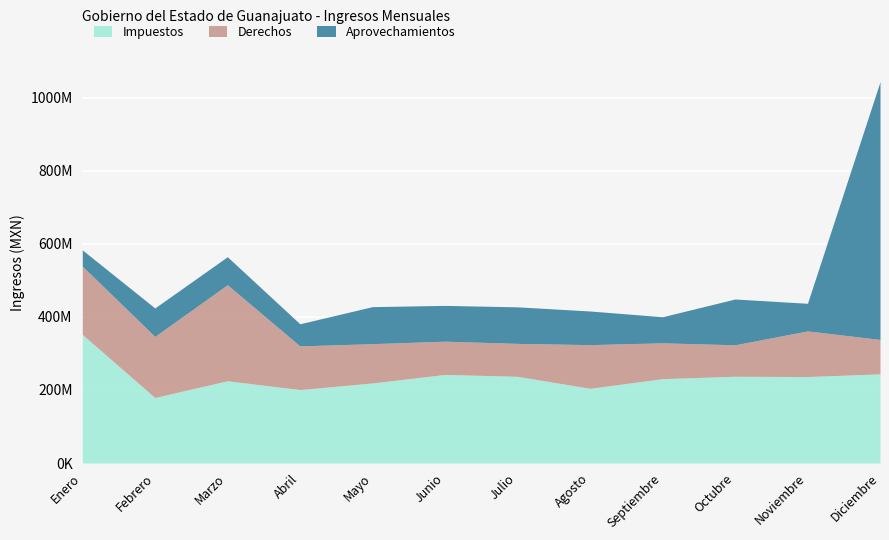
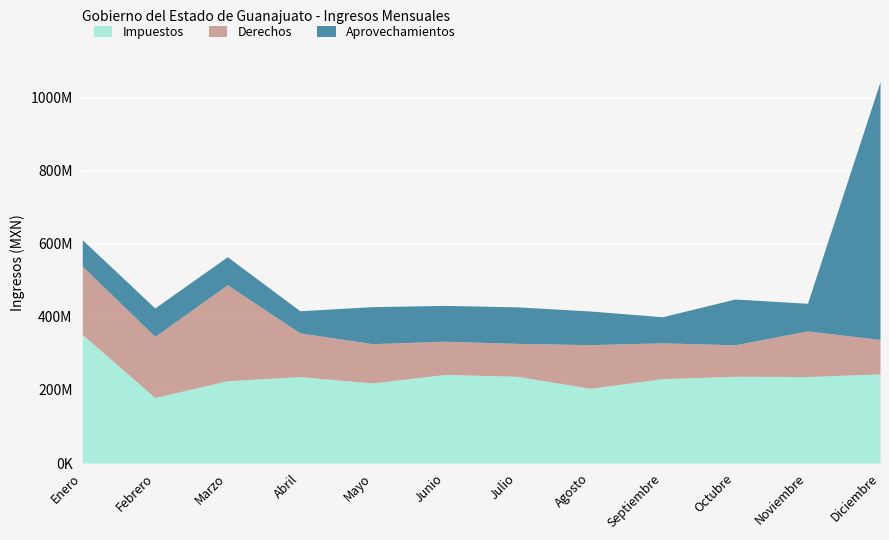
Aprovechamientos, Enero: 40000000 -> 70000000
Impuestos, Abril: 200000000 -> 240000000
